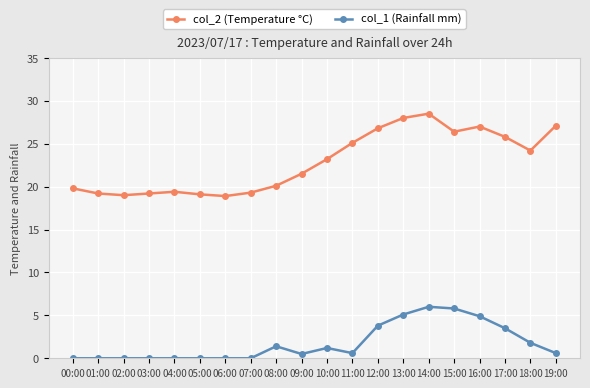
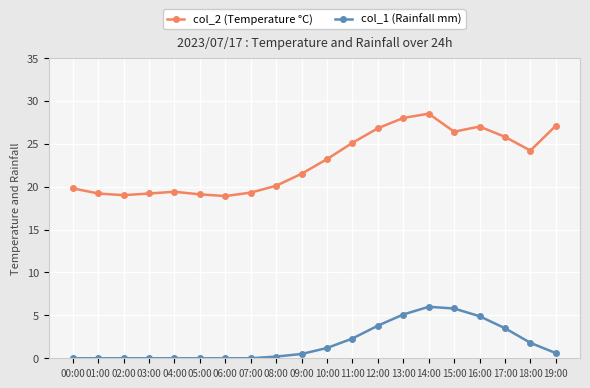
col_1 (Rainfall mm), 08:00: 1 -> 0
col_1 (Rainfall mm), 11:00: 1 -> 2
